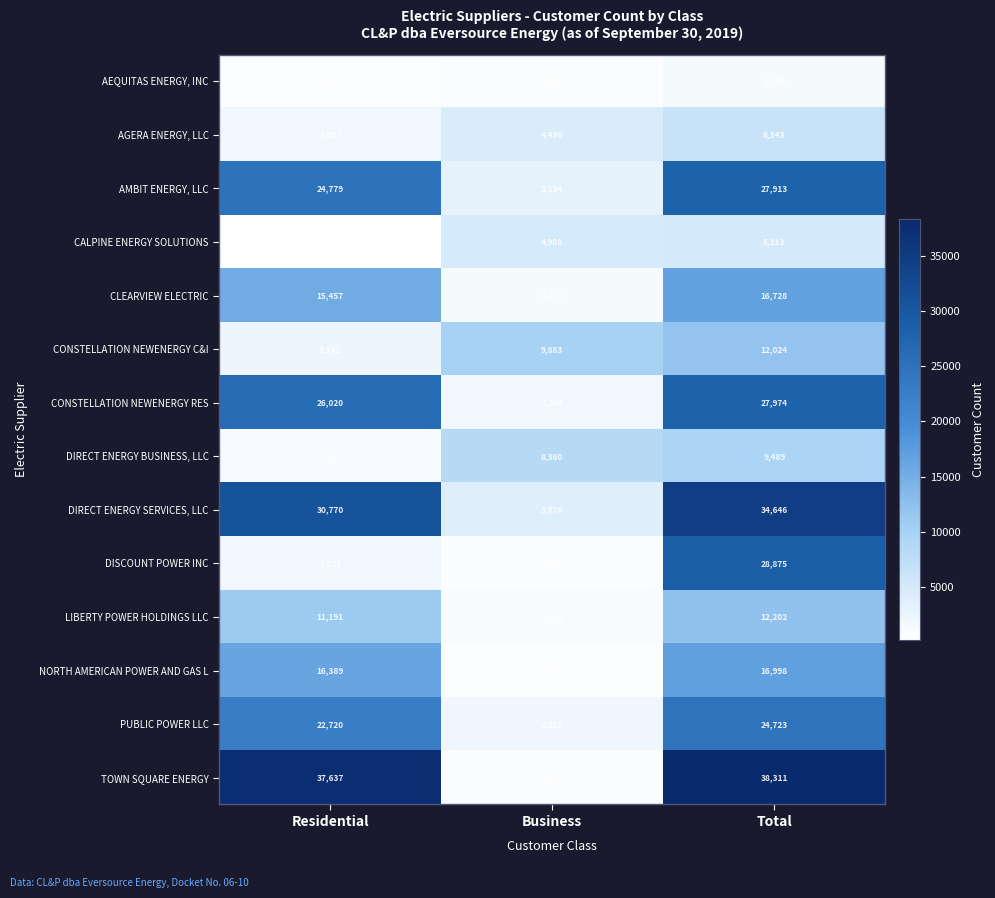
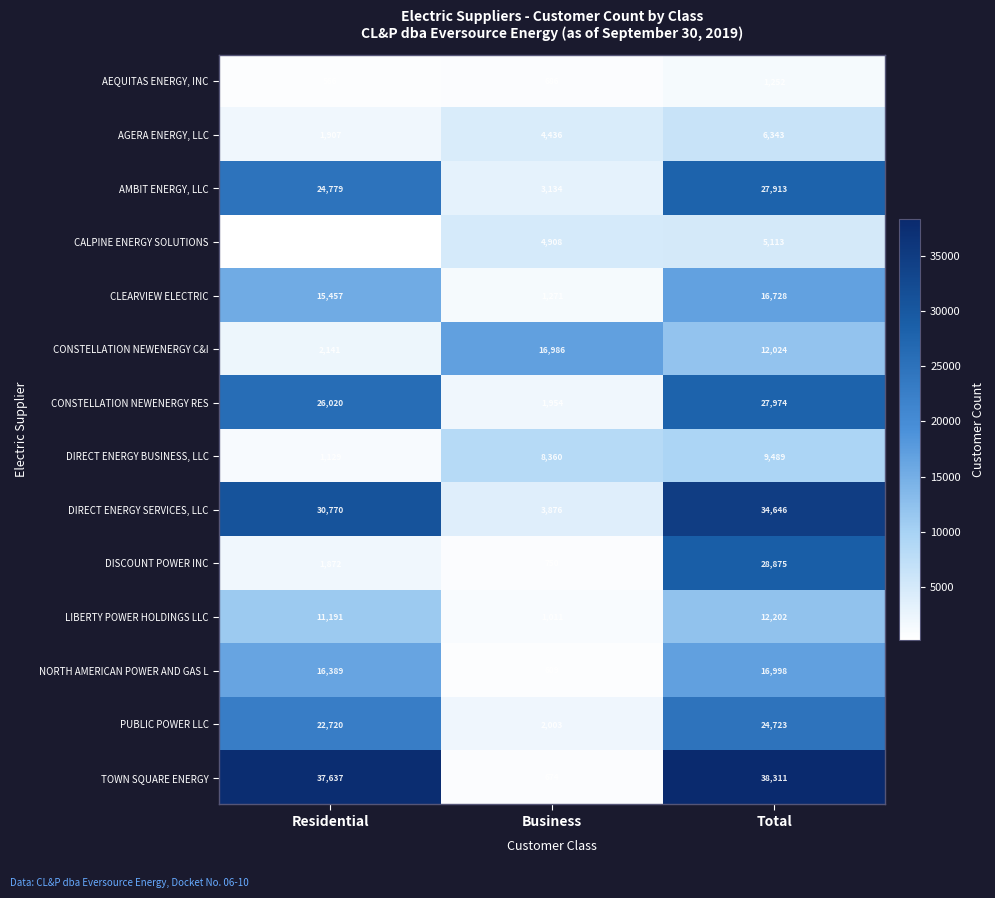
CONSTELLATION NEWENERGY C&I, Business: 9,883 -> 16,986
